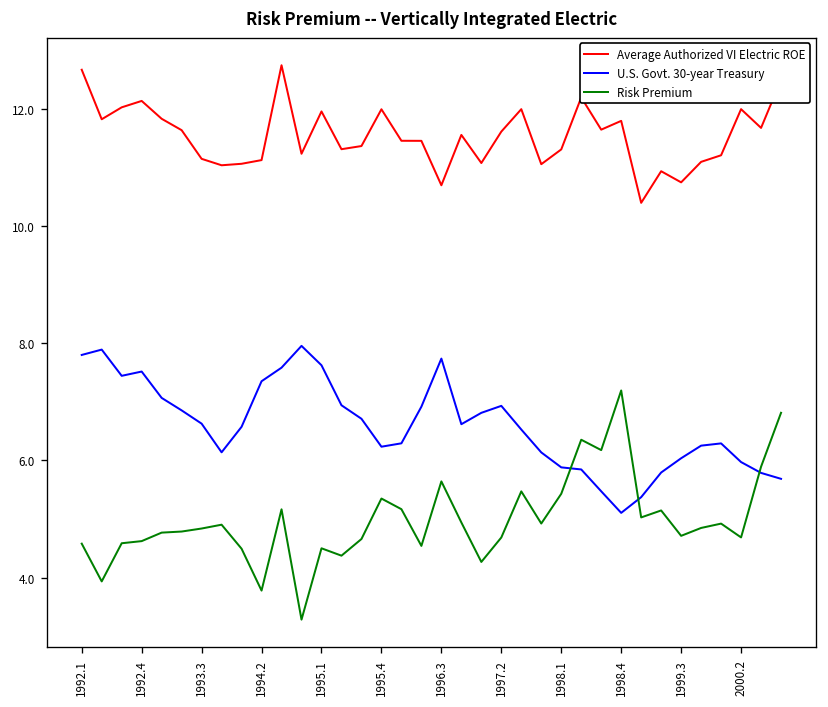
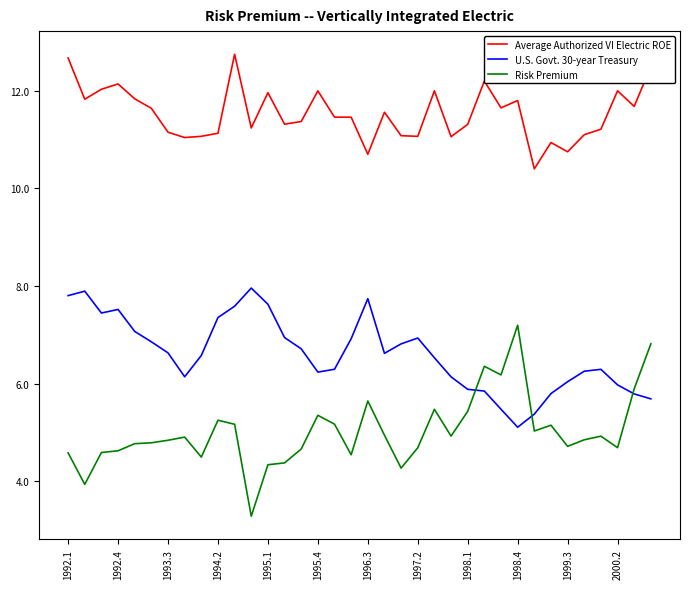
Risk Premium, 1994.2: 3.8 -> 5.2
Risk Premium, 1995.1: 4.5 -> 4.3
Average Authorized VI Electric ROE, 1997.2: 11.6 -> 11.1
